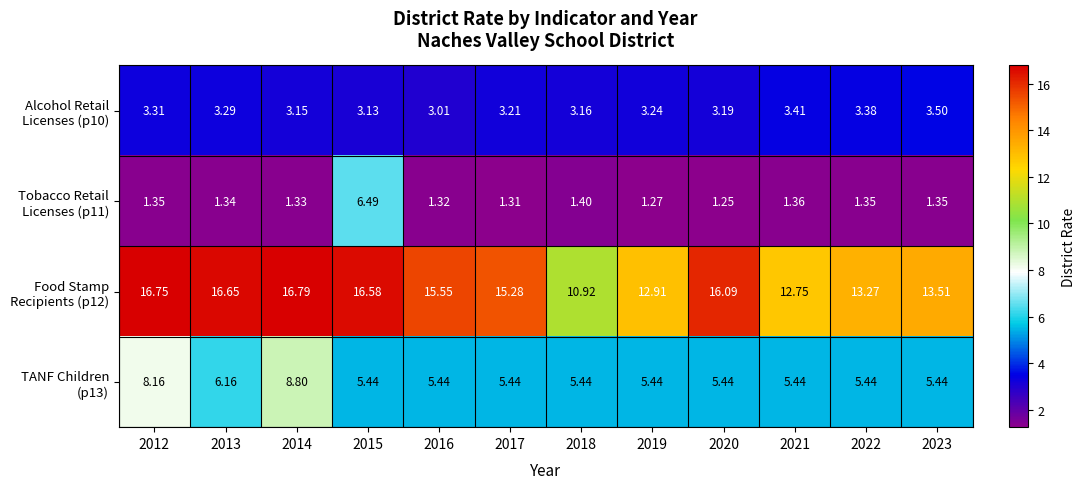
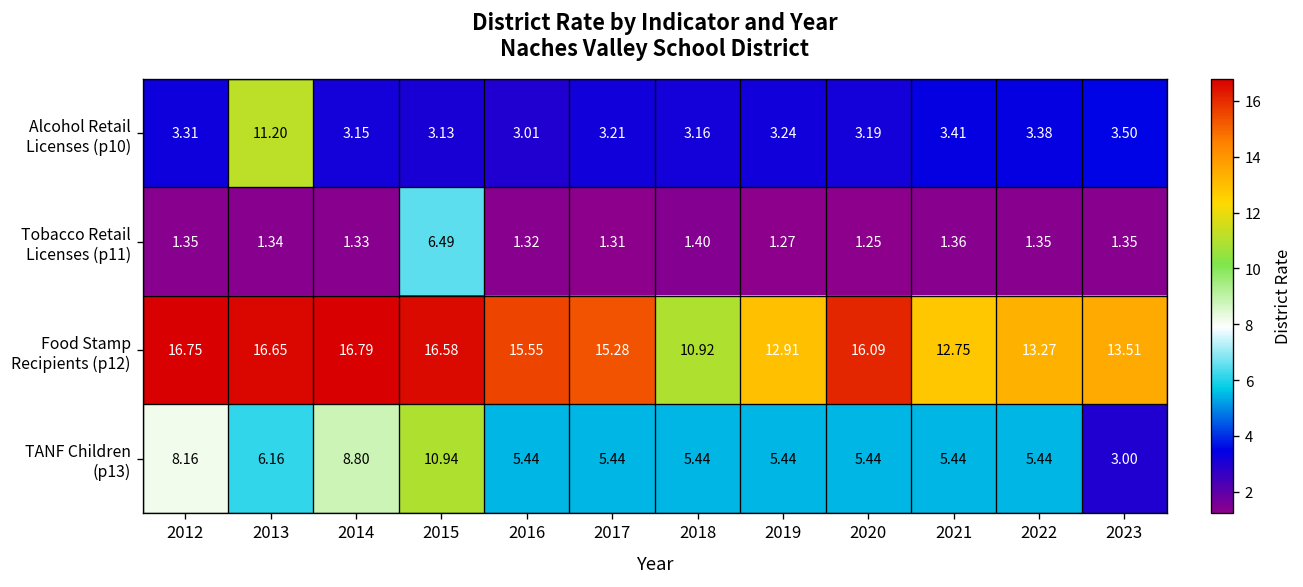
Alcohol Retail Licenses (p10), 2013: 3.29 -> 11.20
TANF Children (p13), 2015: 5.44 -> 10.94
TANF Children (p13), 2023: 5.44 -> 3.00
